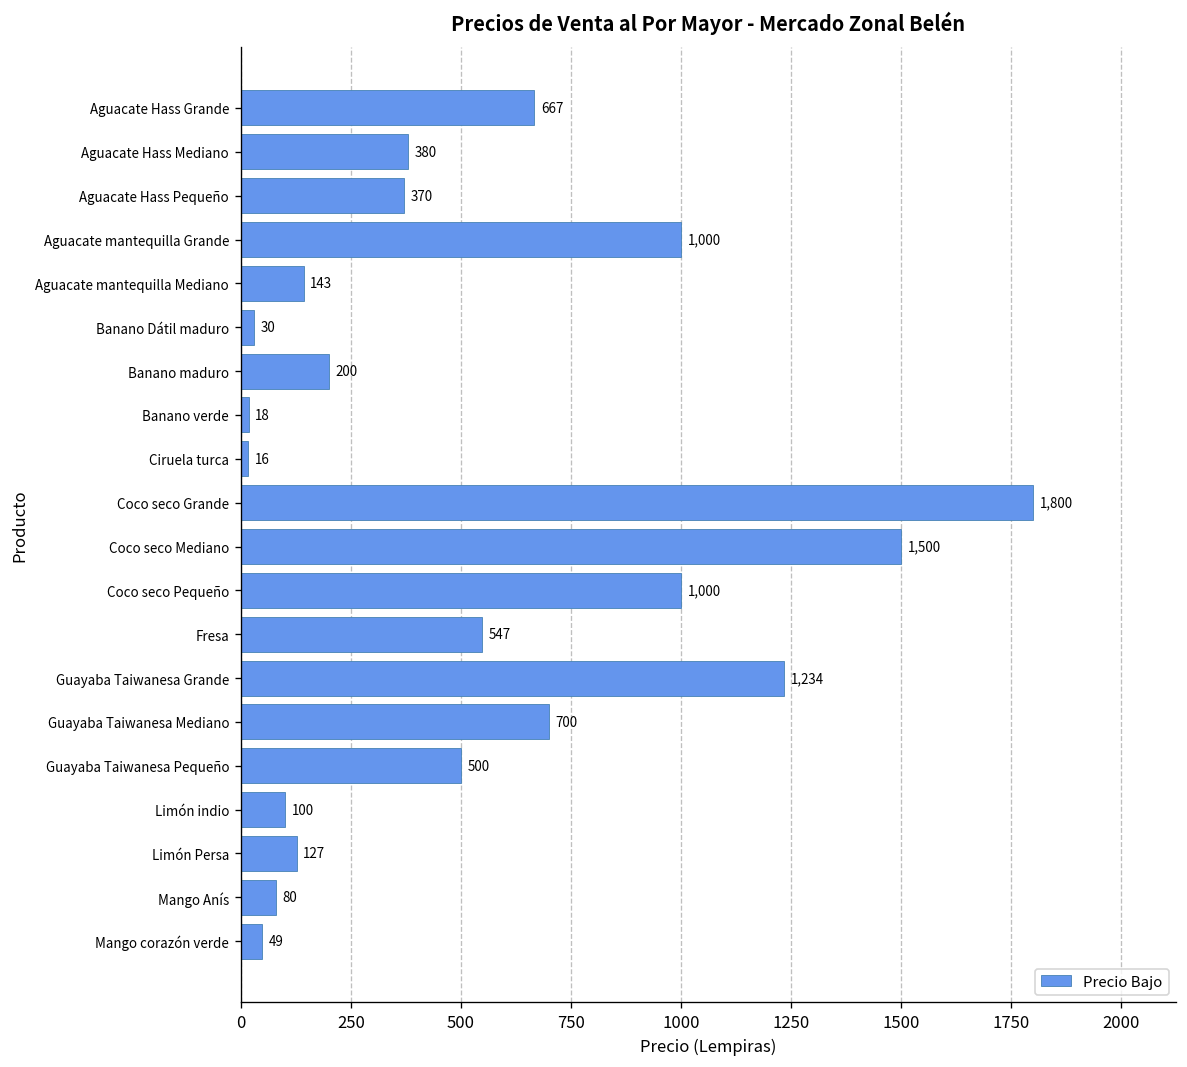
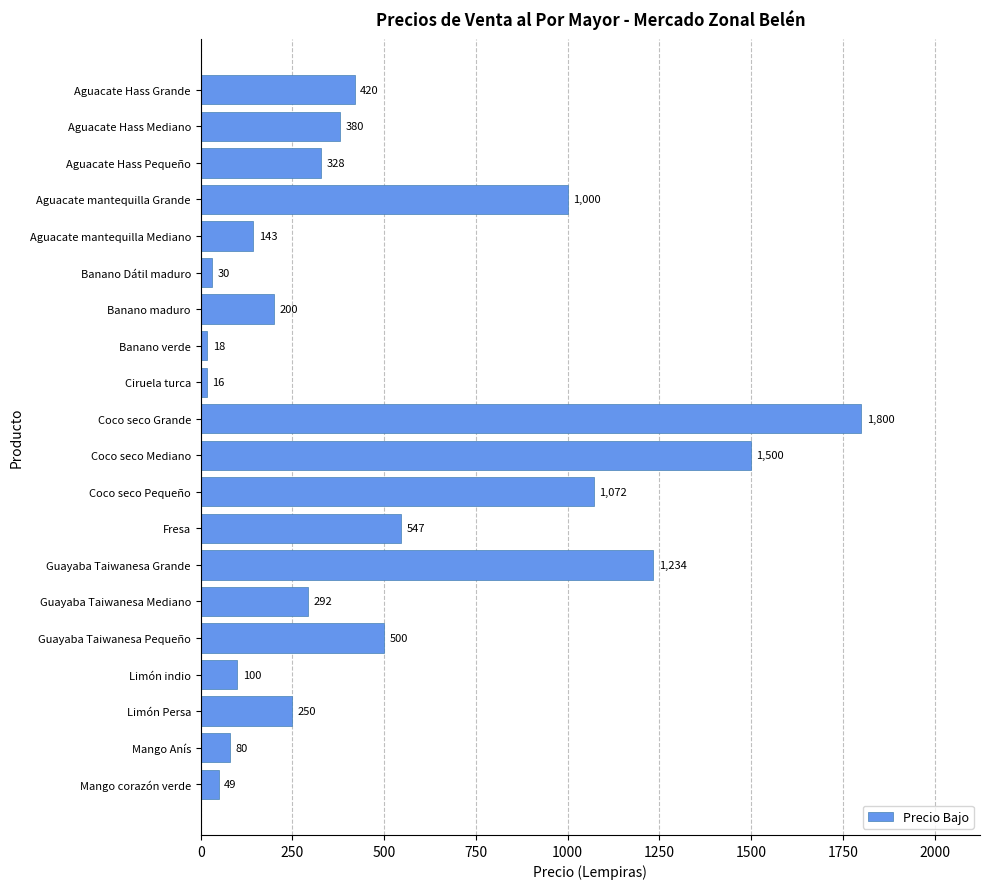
Aguacate Hass Grande: 667 -> 420
Aguacate Hass Pequeño: 370 -> 328
Coco seco Pequeño: 1,000 -> 1,072
Guayaba Taiwanesa Mediano: 700 -> 292
Limón Persa: 127 -> 250
